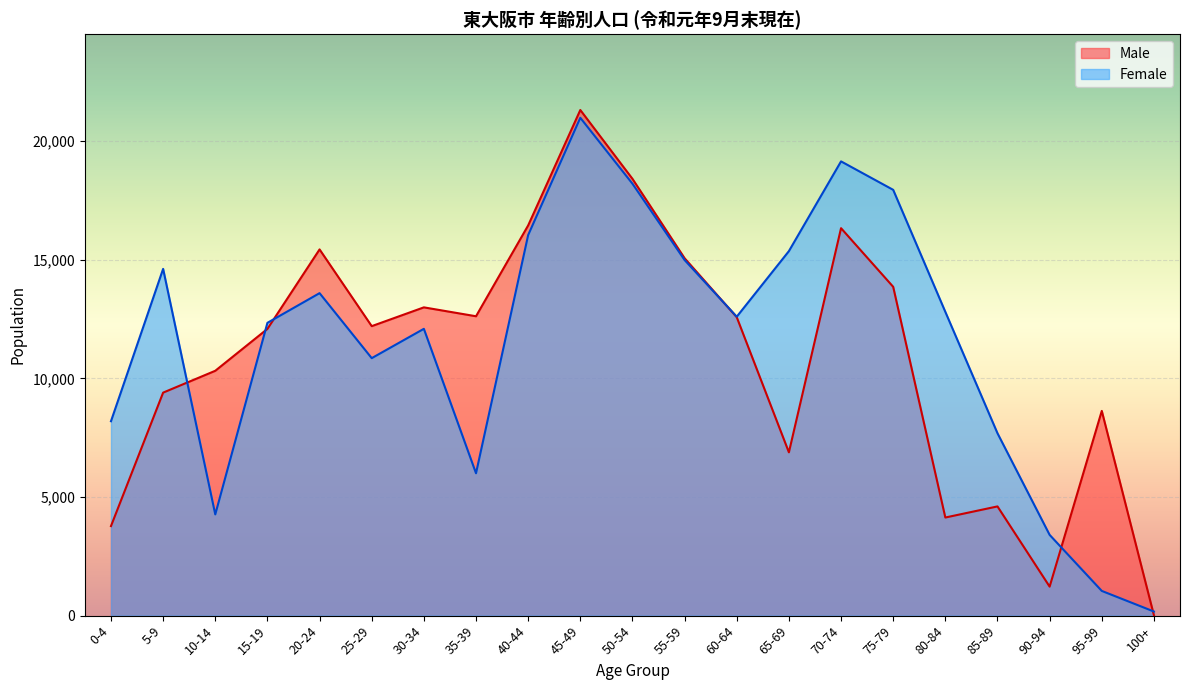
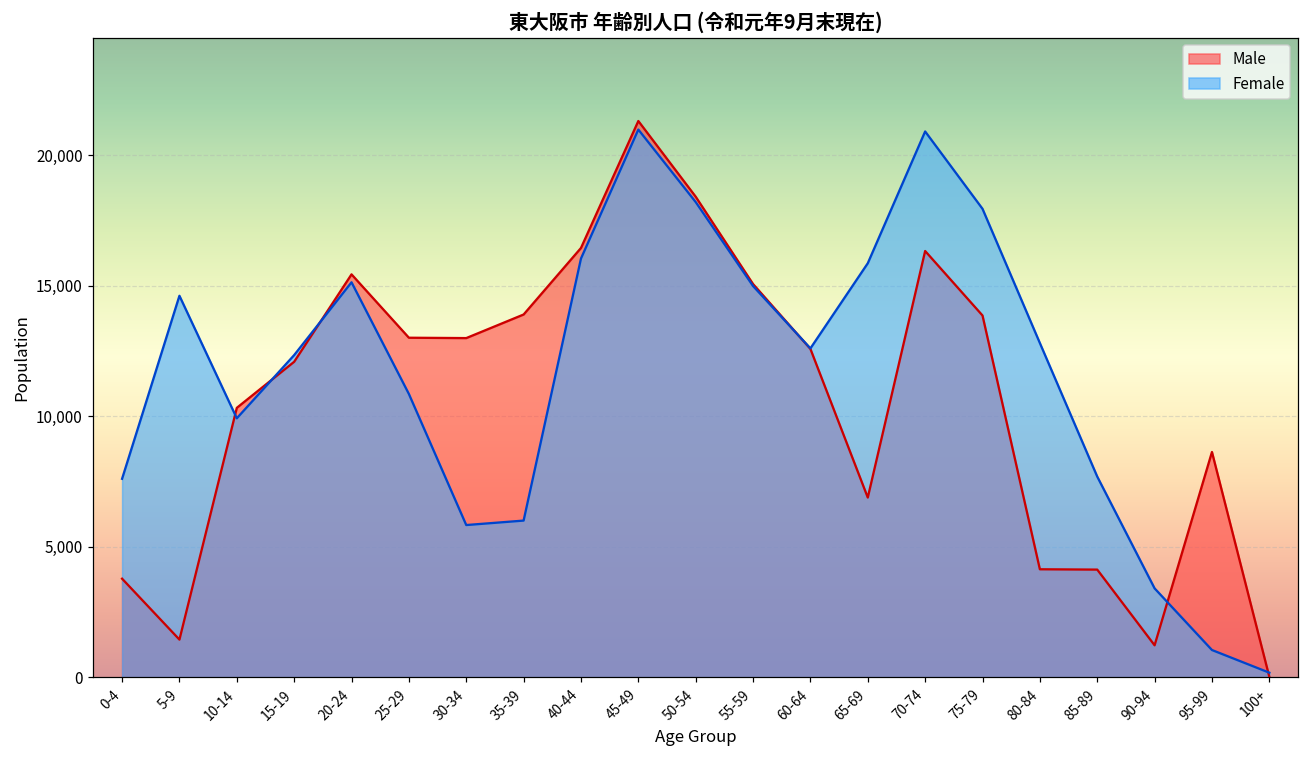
Female, 0-4: 8,200 -> 7,600
Male, 5-9: 9,400 -> 1,400
Female, 10-14: 4,300 -> 9,900
Female, 20-24: 13,600 -> 15,100
Male, 25-29: 12,200 -> 13,000
Female, 30-34: 12,100 -> 5,800
Male, 35-39: 12,600 -> 13,900
Female, 65-69: 15,400 -> 15,900
Female, 70-74: 19,200 -> 20,900
Male, 85-89: 4,600 -> 4,100
